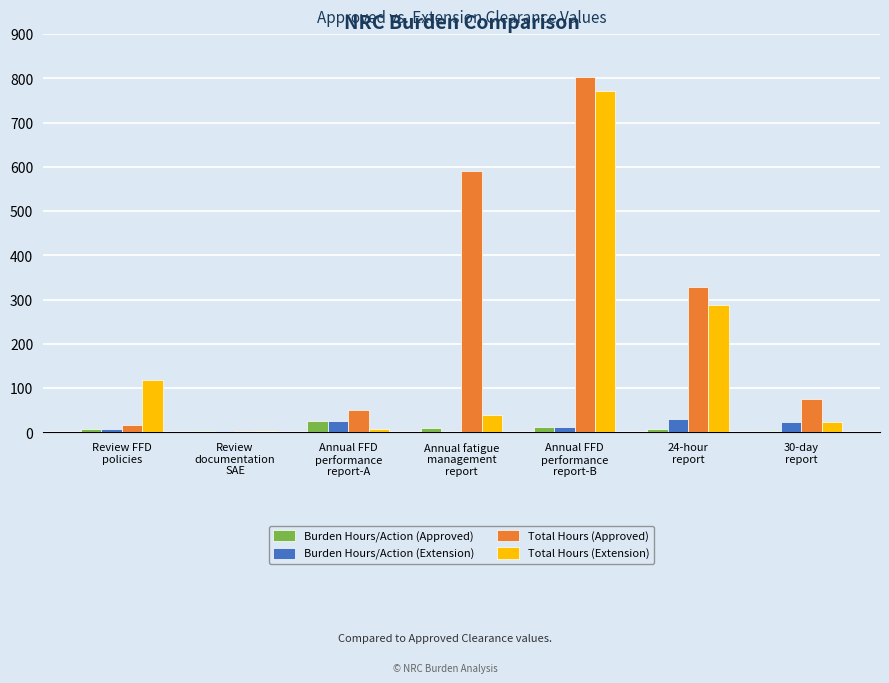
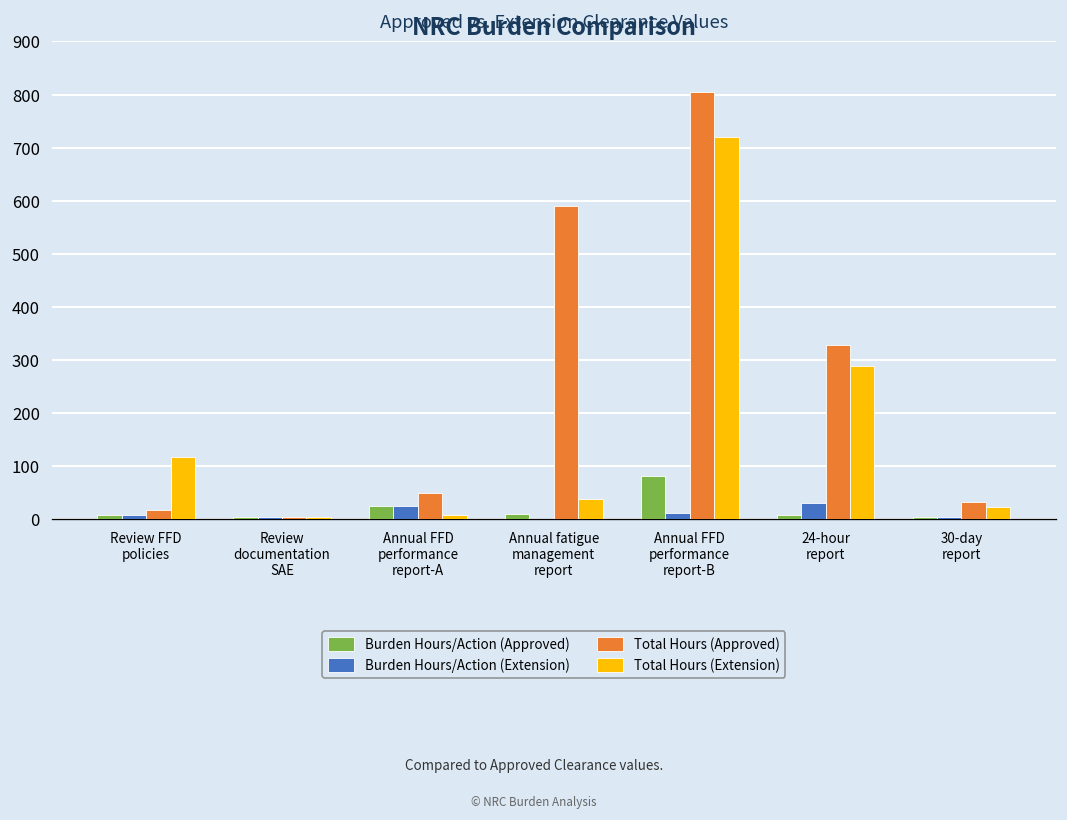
Burden Hours/Action (Approved), Annual FFD performance report-B: 10 -> 80
Total Hours (Extension), Annual FFD performance report-B: 770 -> 720
Burden Hours/Action (Extension), 30-day report: 20 -> 0
Total Hours (Approved), 30-day report: 80 -> 30
